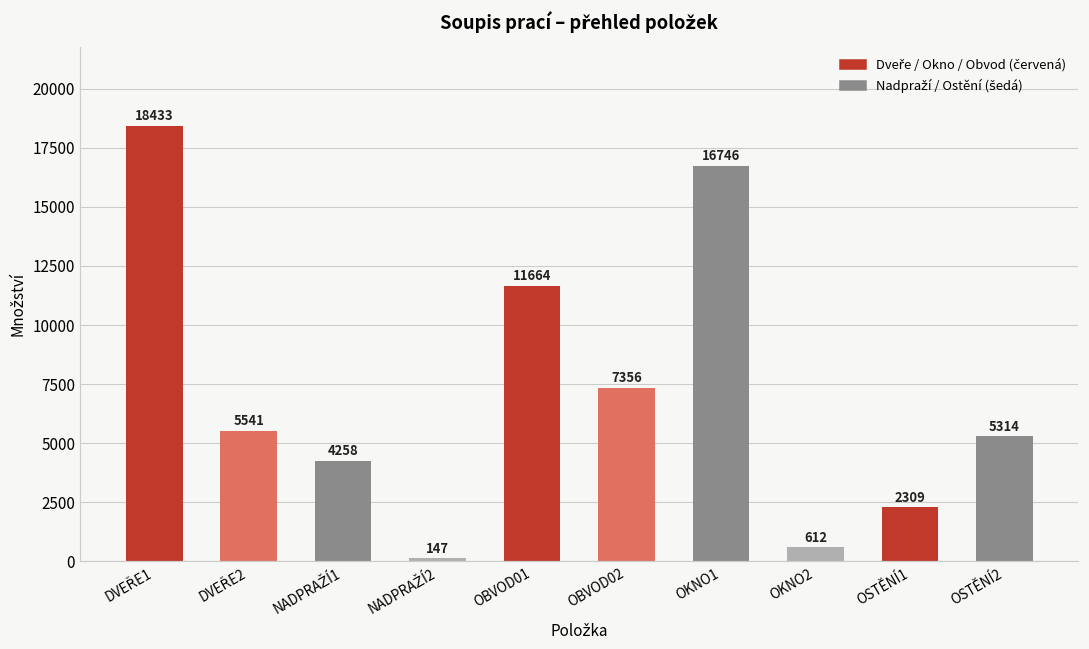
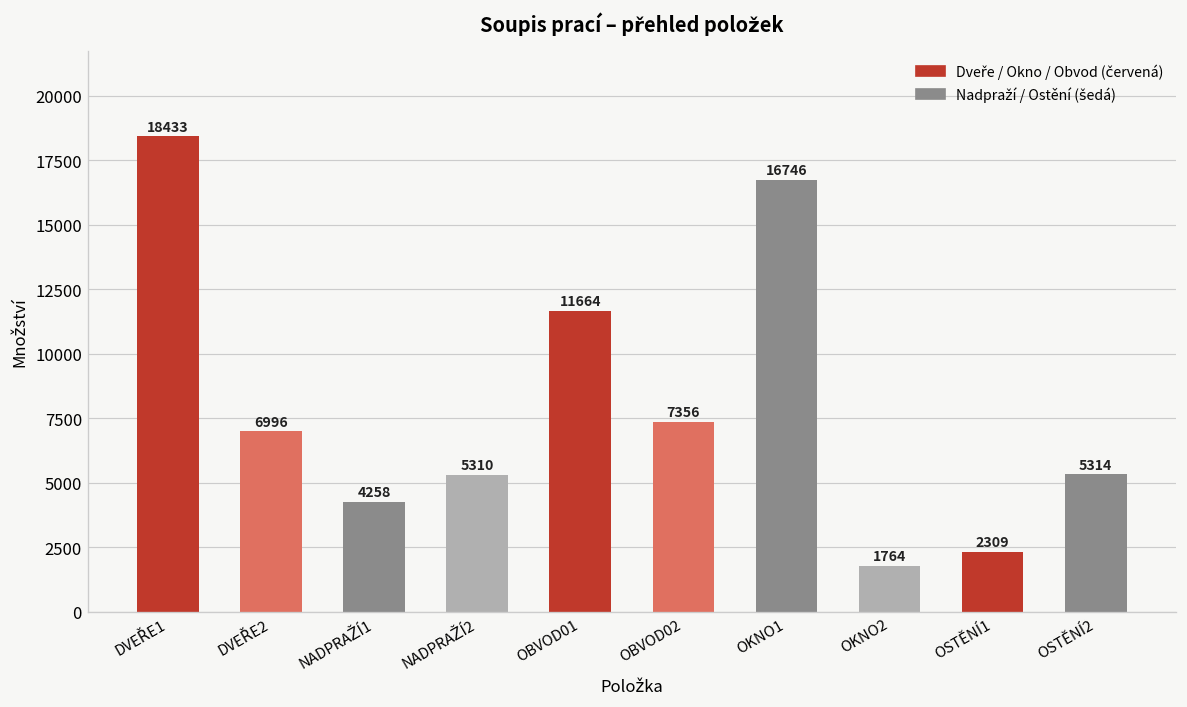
DVEŘE2: 5541 -> 6996
NADPRAŽÍ2: 147 -> 5310
OKNO2: 612 -> 1764
